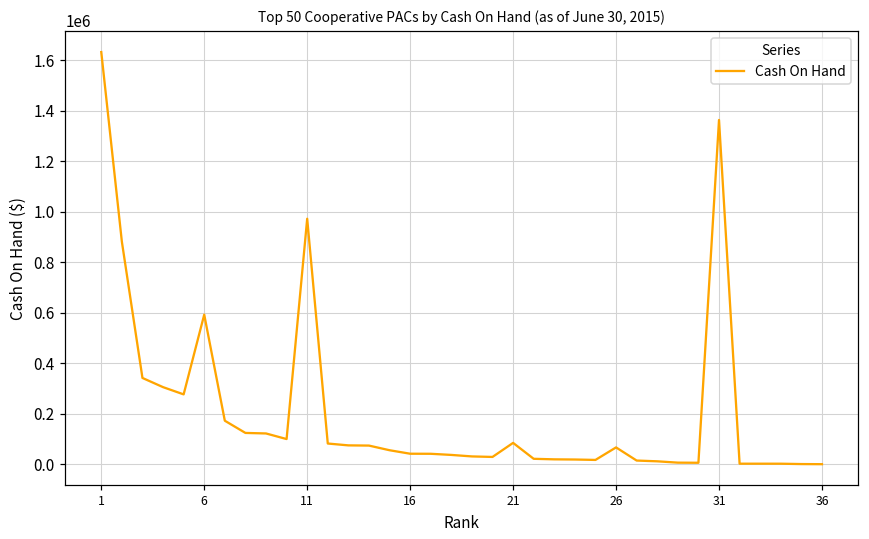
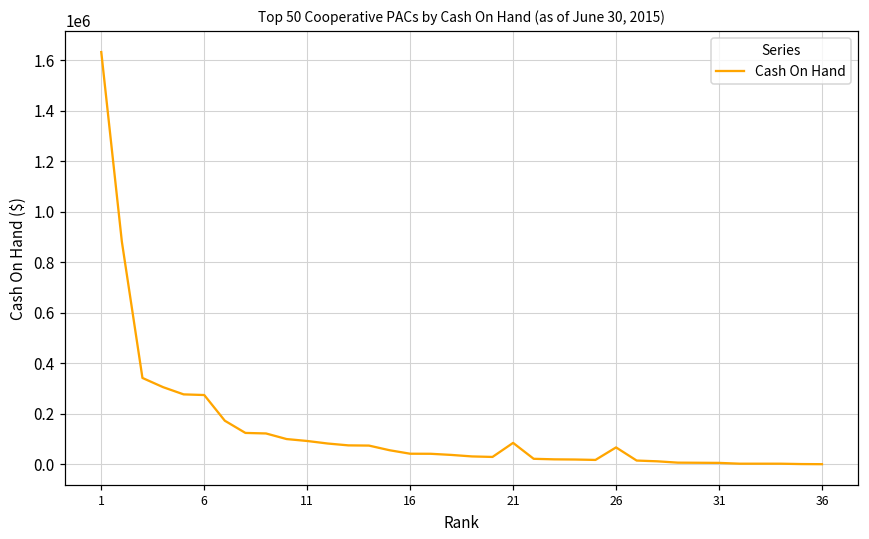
6: 590000 -> 270000
11: 970000 -> 90000
31: 1360000 -> 10000
